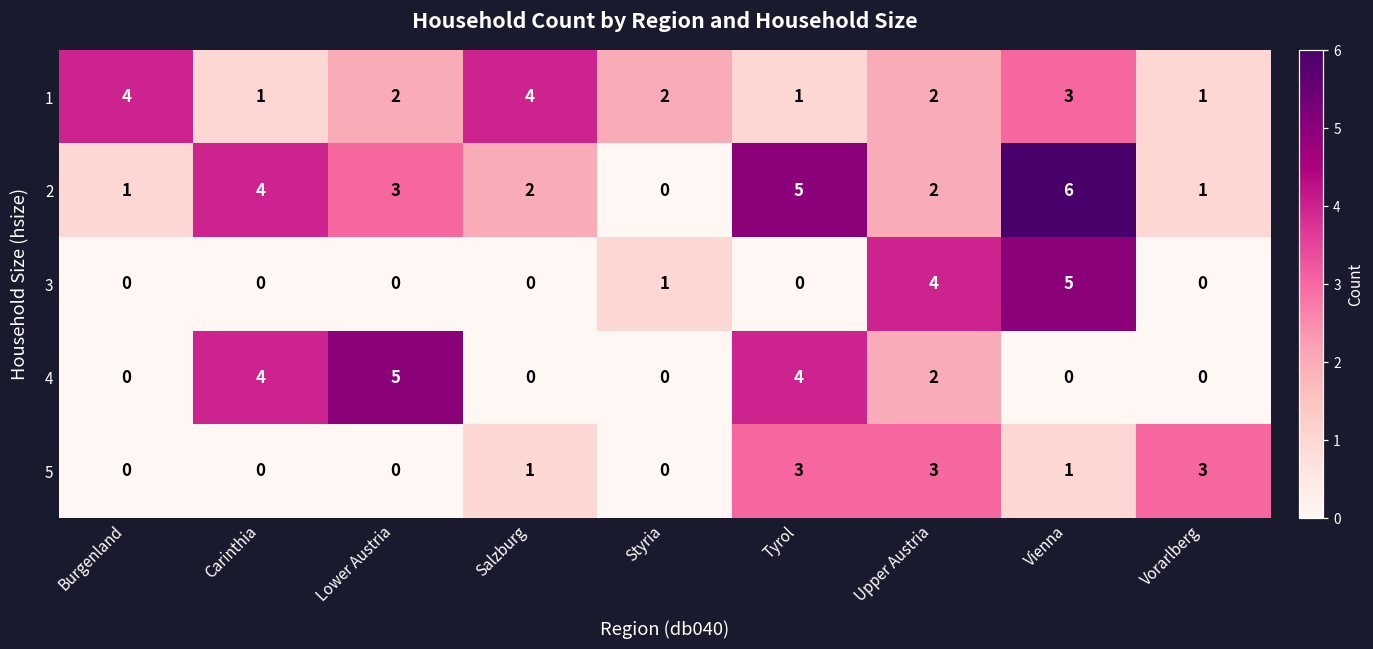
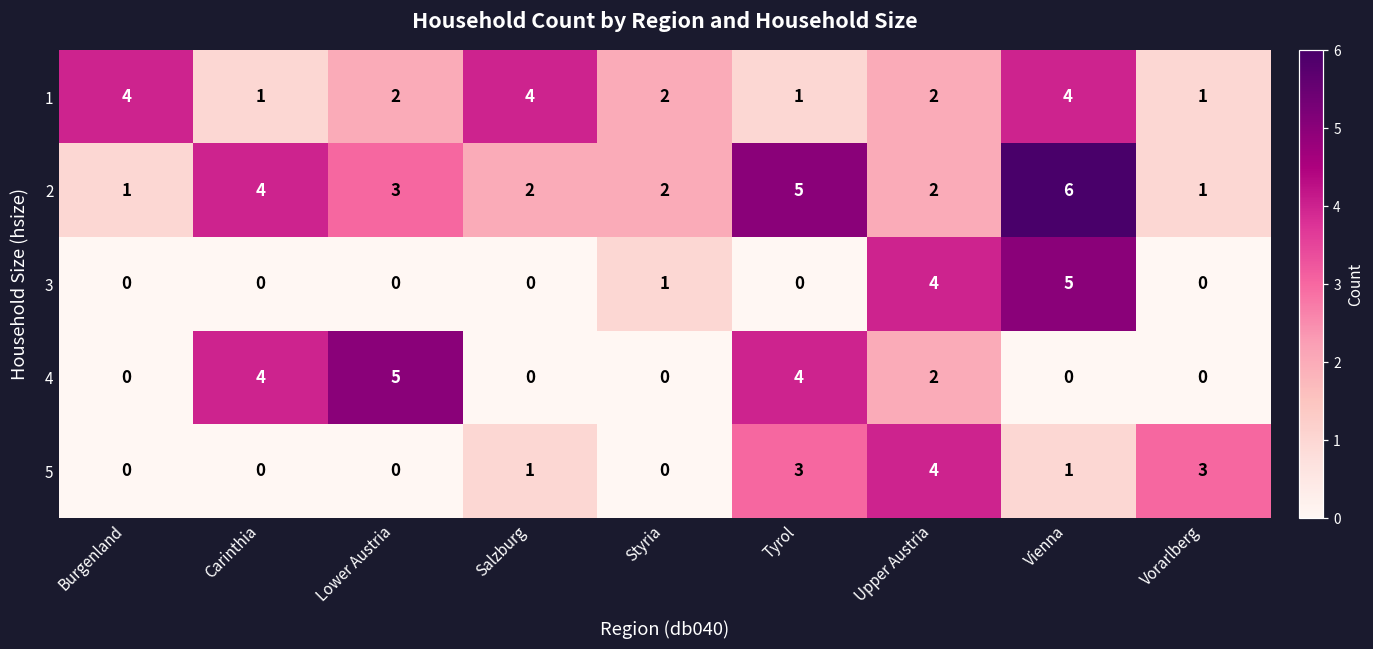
1, Vienna: 3 -> 4
2, Styria: 0 -> 2
5, Upper Austria: 3 -> 4
